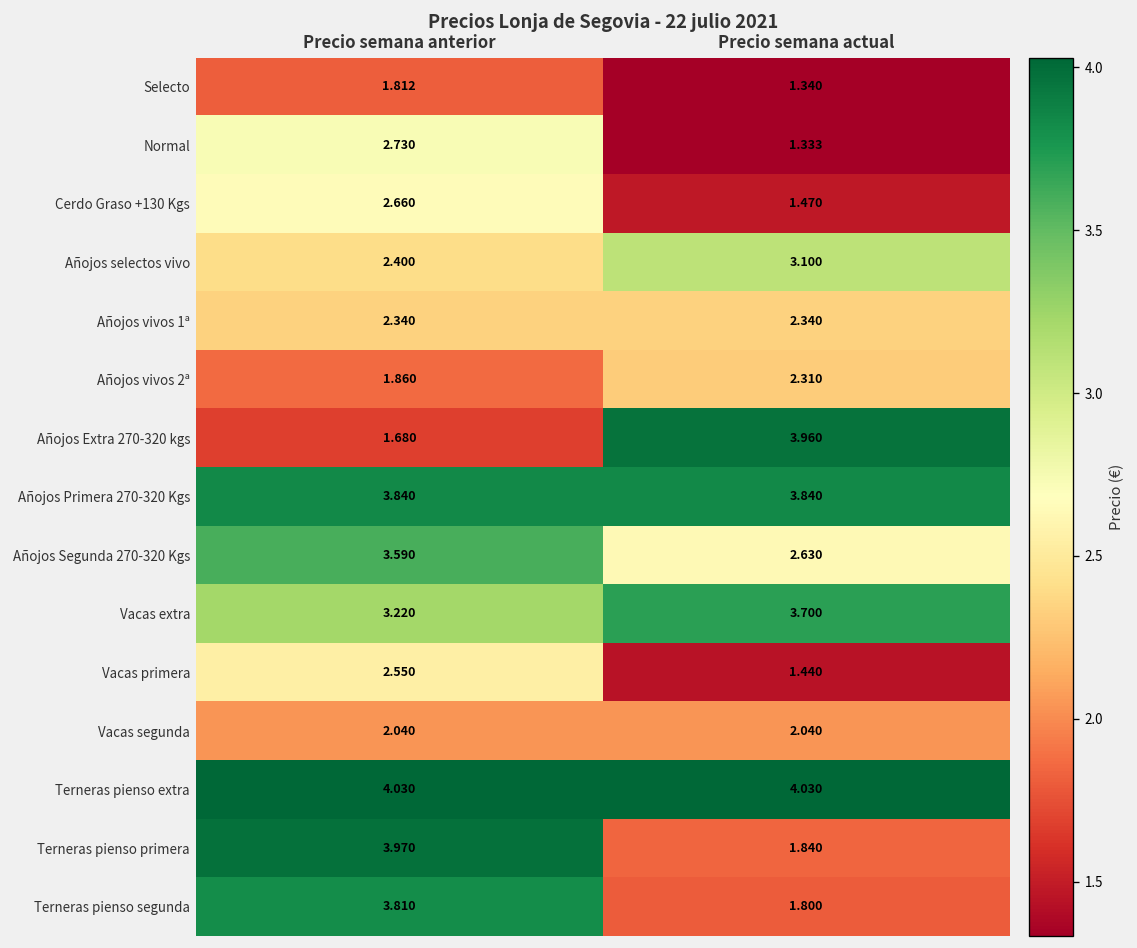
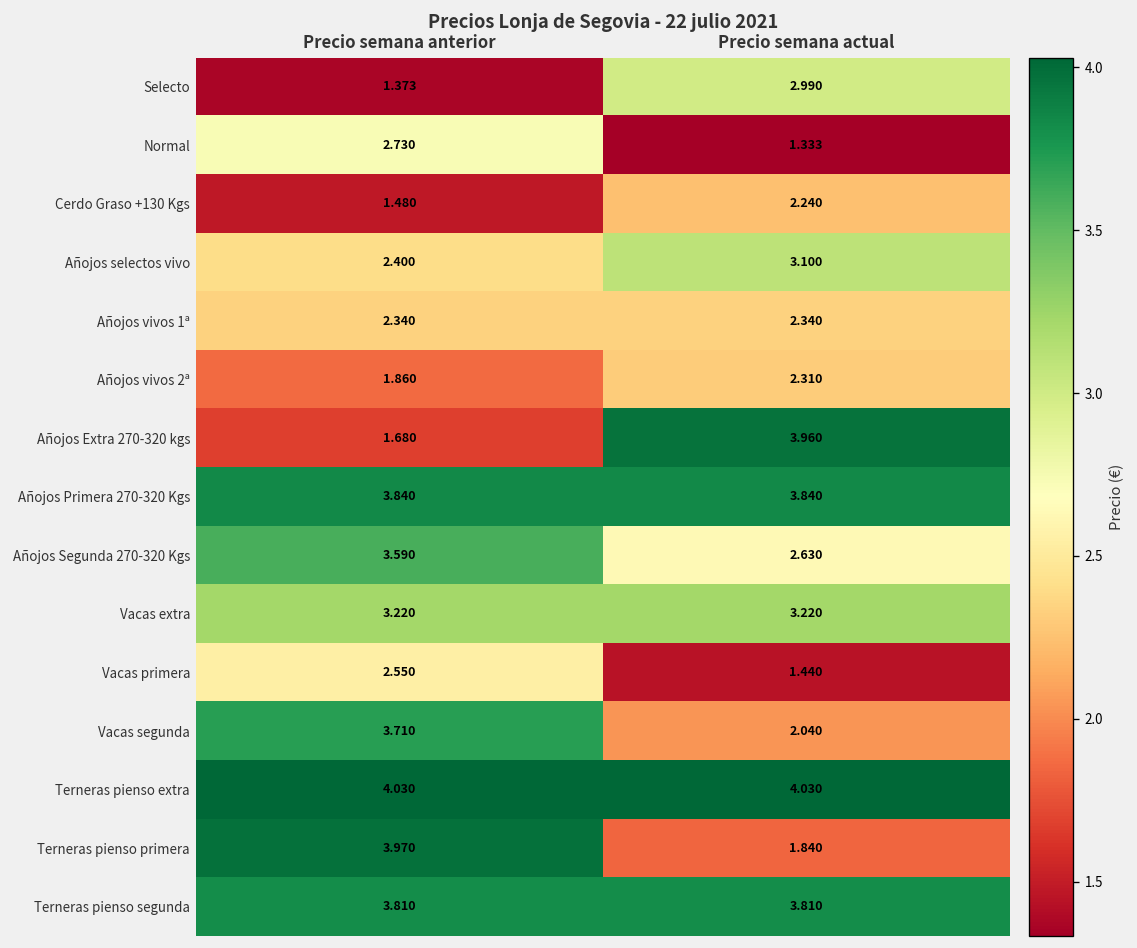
Selecto, Precio semana anterior: 1.812 -> 1.373
Selecto, Precio semana actual: 1.340 -> 2.990
Cerdo Graso +130 Kgs, Precio semana anterior: 2.660 -> 1.480
Cerdo Graso +130 Kgs, Precio semana actual: 1.470 -> 2.240
Vacas extra, Precio semana actual: 3.700 -> 3.220
Vacas segunda, Precio semana anterior: 2.040 -> 3.710
Terneras pienso segunda, Precio semana actual: 1.800 -> 3.810
